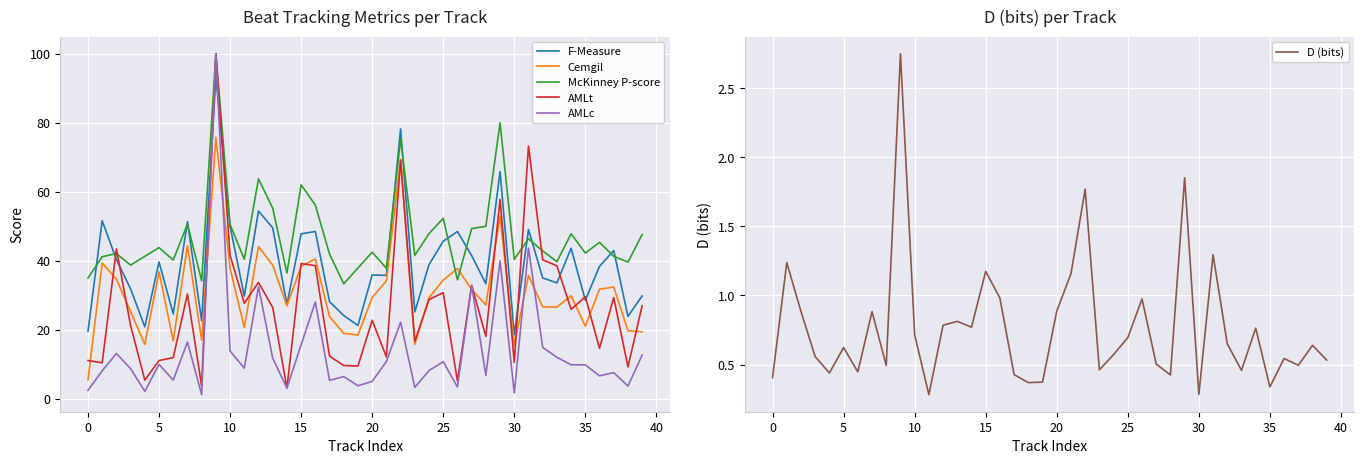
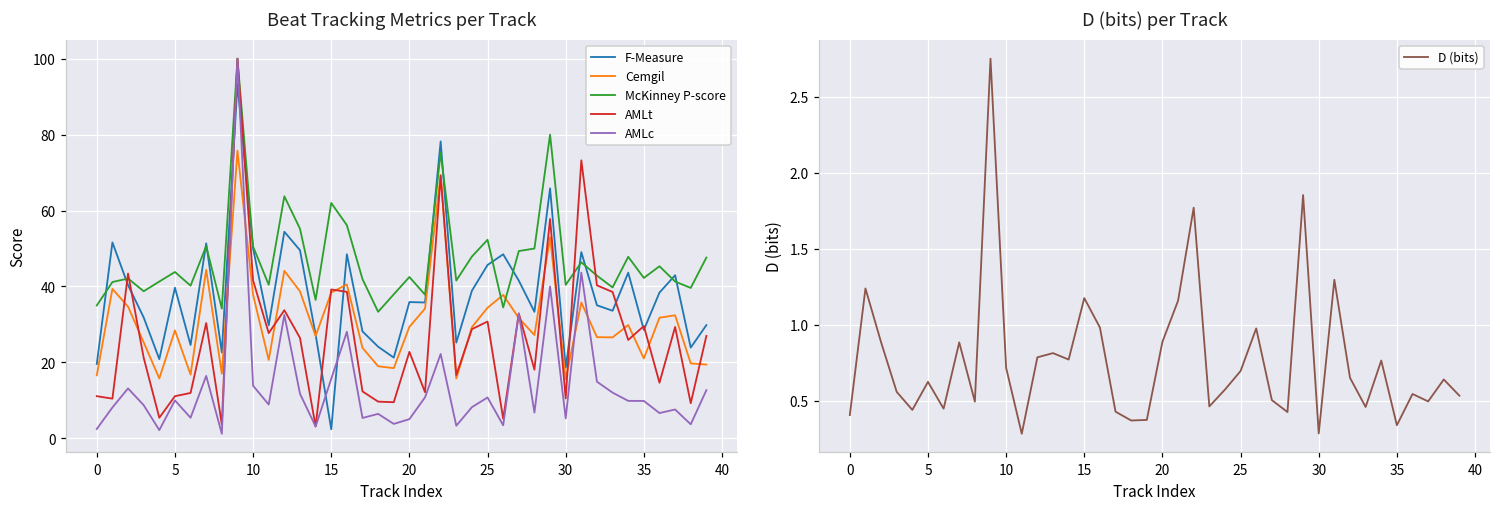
Beat Tracking Metrics per Track, Cemgil, 0: 6 -> 17
Beat Tracking Metrics per Track, Cemgil, 5: 37 -> 28
Beat Tracking Metrics per Track, F-Measure, 15: 48 -> 2
Beat Tracking Metrics per Track, AMLc, 30: 2 -> 5
